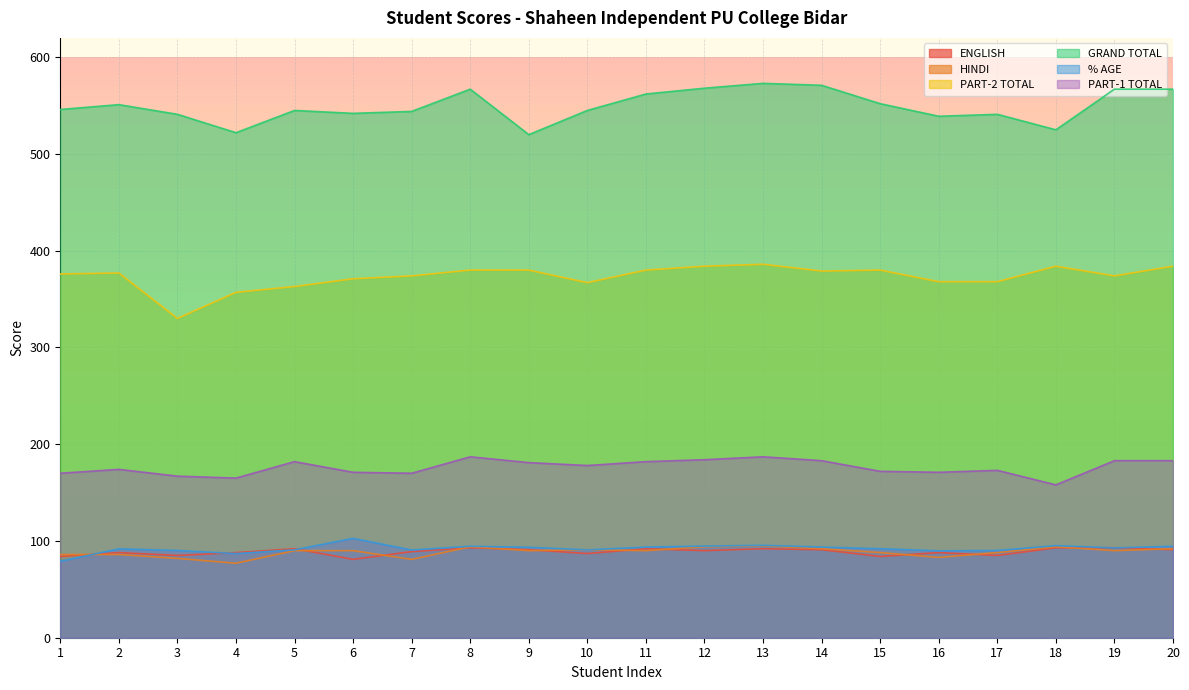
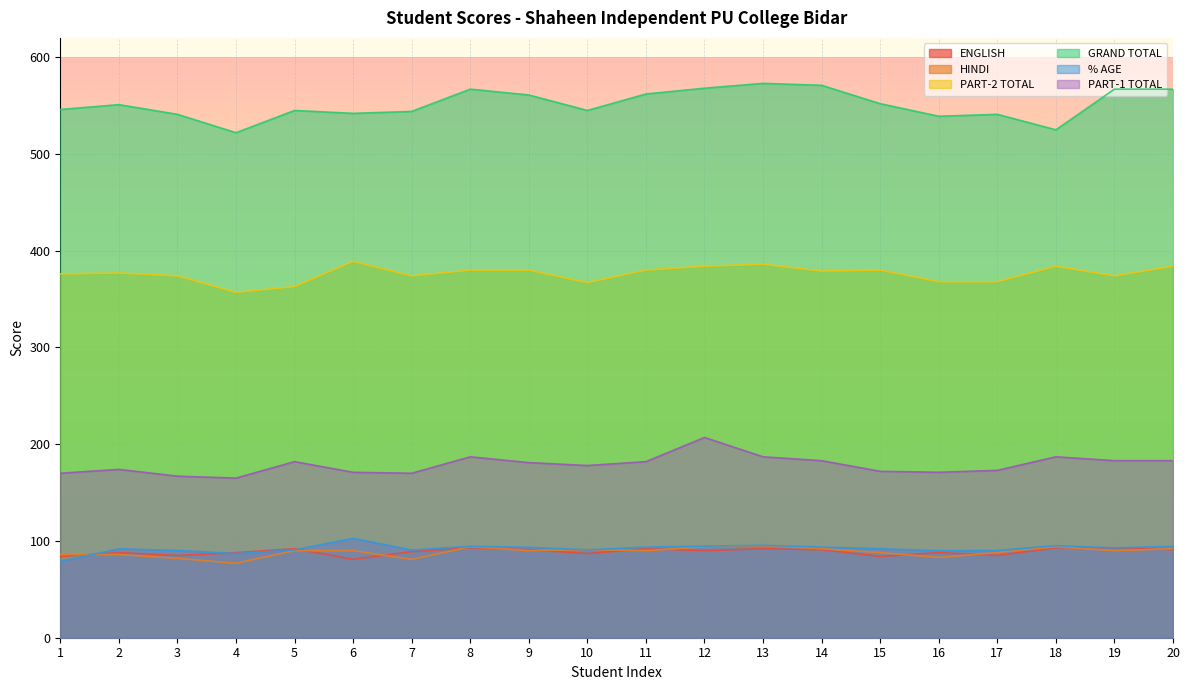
PART-2 TOTAL, 3: 330 -> 370
PART-2 TOTAL, 6: 370 -> 390
GRAND TOTAL, 9: 520 -> 560
PART-1 TOTAL, 12: 180 -> 210
PART-1 TOTAL, 18: 160 -> 190
